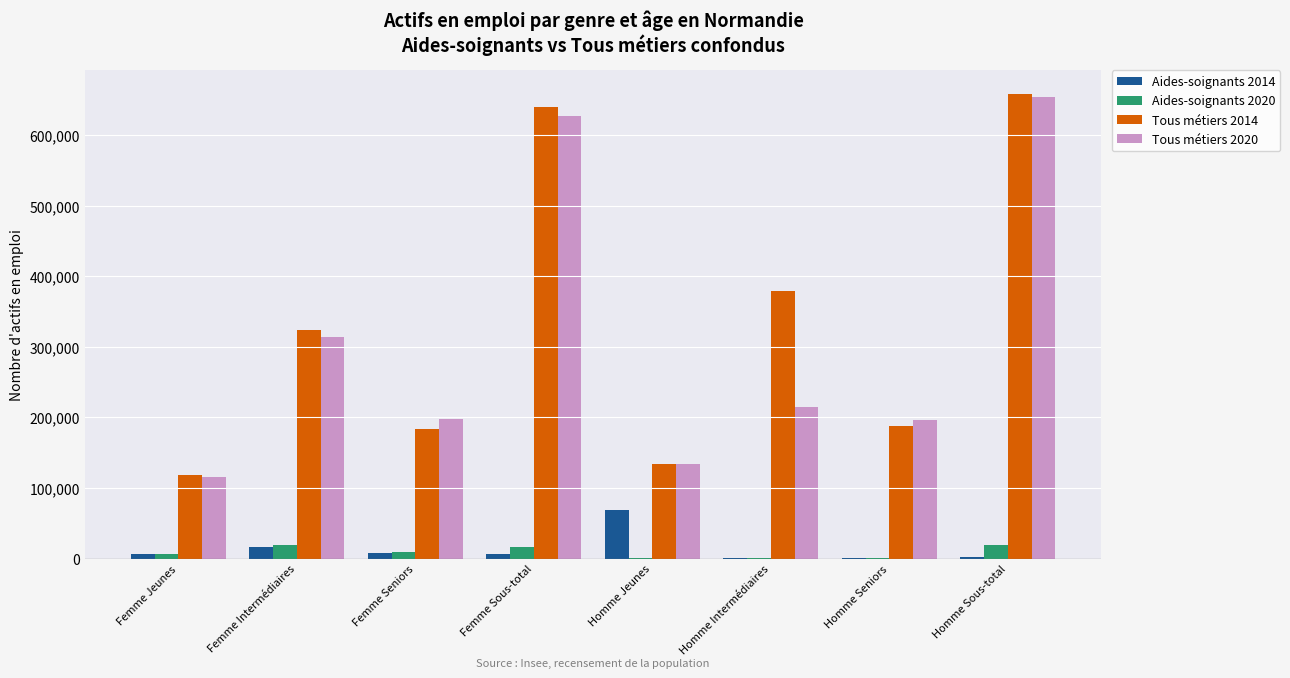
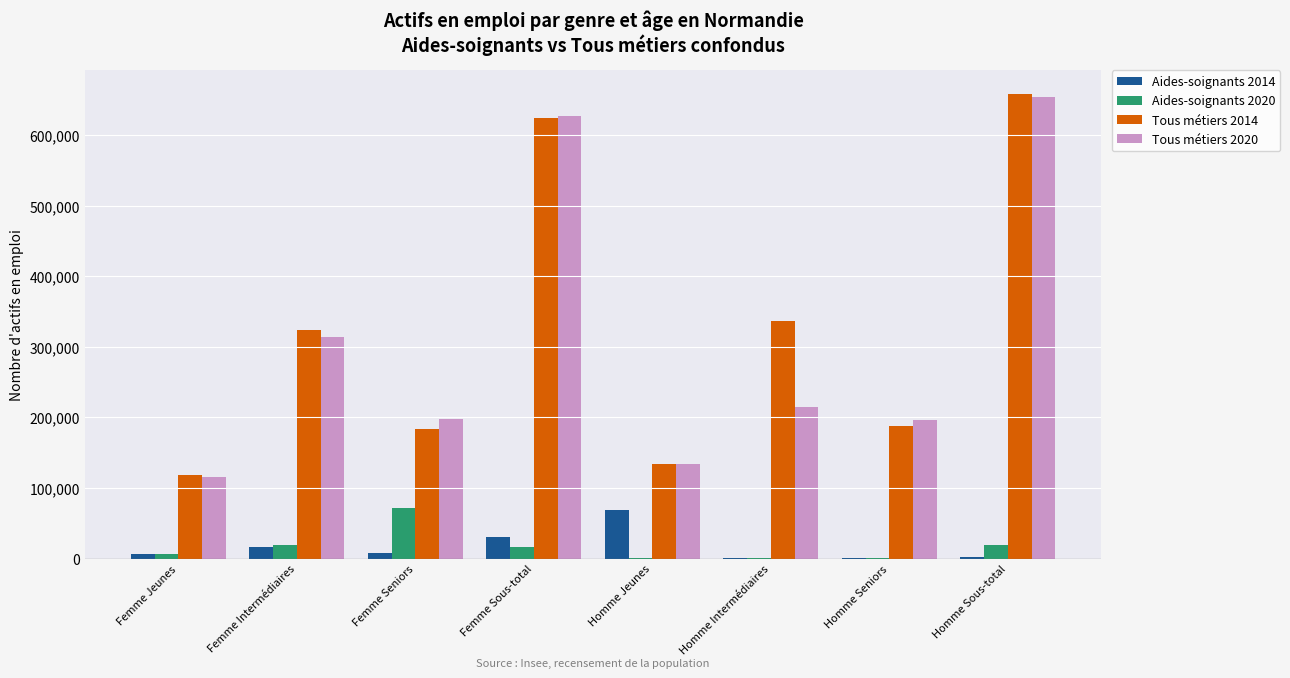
Aides-soignants 2020, Femme Seniors: 10,000 -> 70,000
Aides-soignants 2014, Femme Sous-total: 10,000 -> 30,000
Tous métiers 2014, Femme Sous-total: 640,000 -> 620,000
Tous métiers 2014, Homme Intermédiaires: 380,000 -> 340,000
